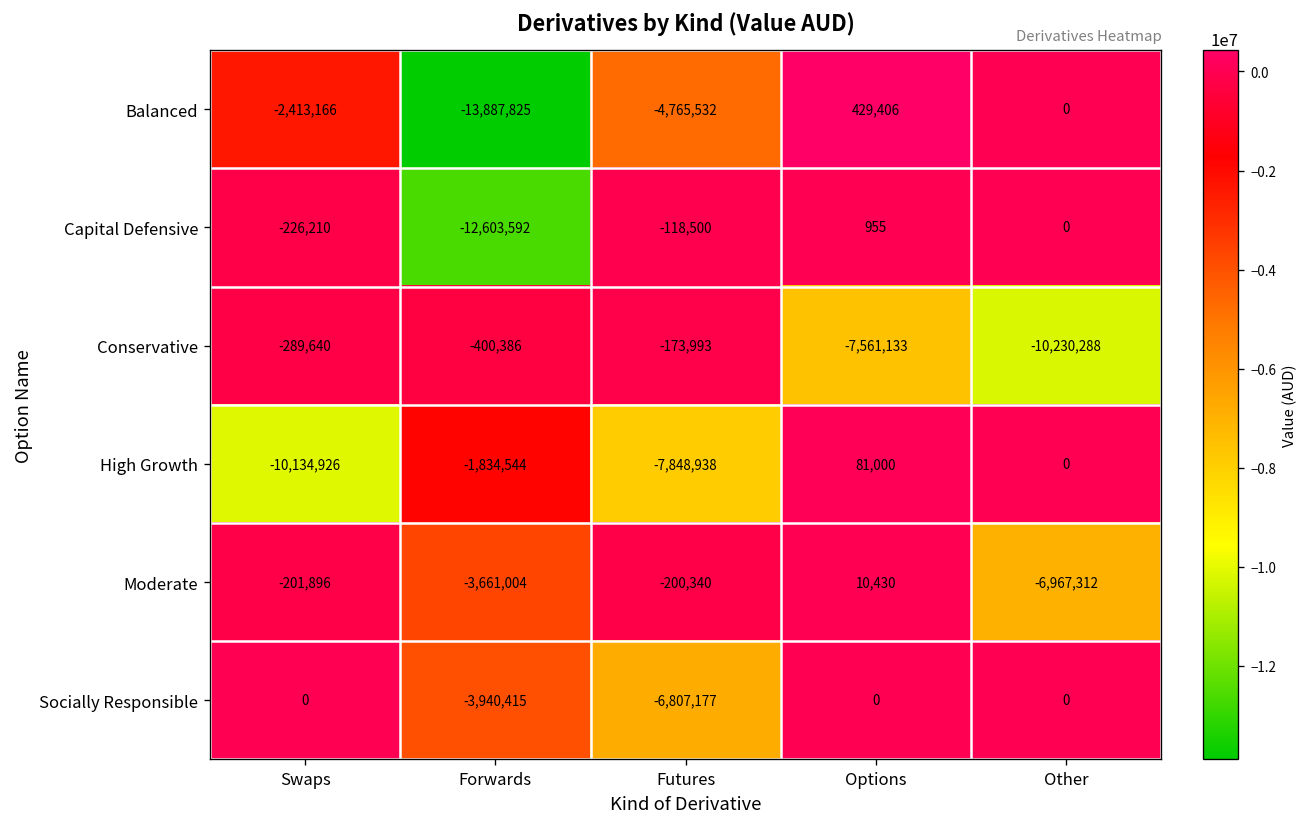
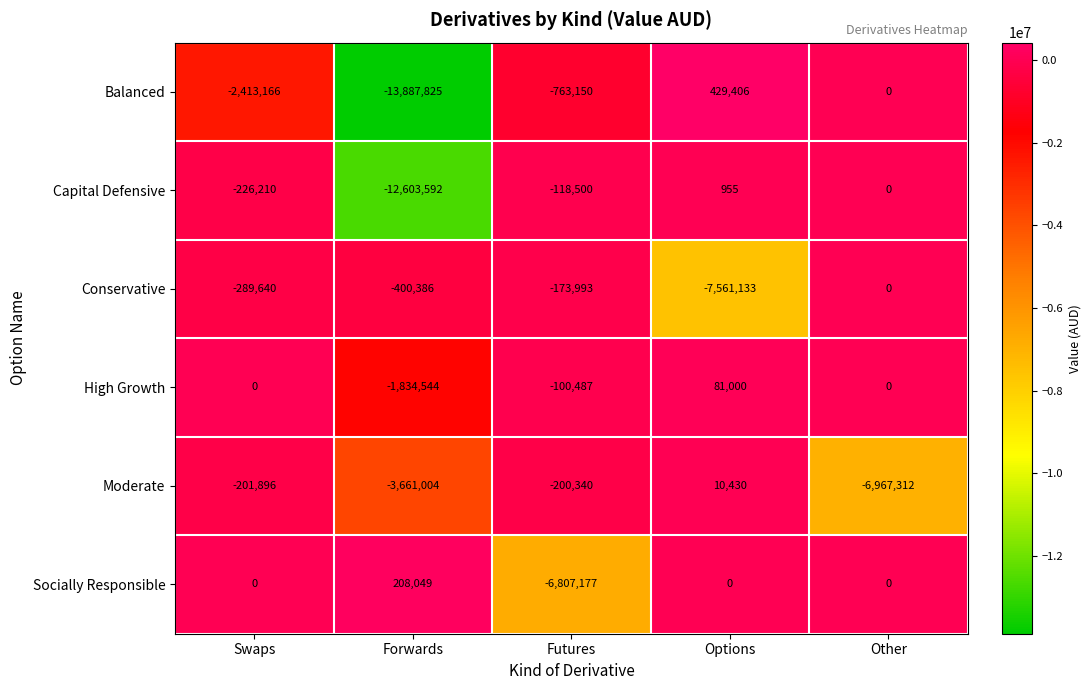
Balanced, Futures: -4,765,532 -> -763,150
Conservative, Other: -10,230,288 -> 0
High Growth, Swaps: -10,134,926 -> 0
High Growth, Futures: -7,848,938 -> -100,487
Socially Responsible, Forwards: -3,940,415 -> 208,049
